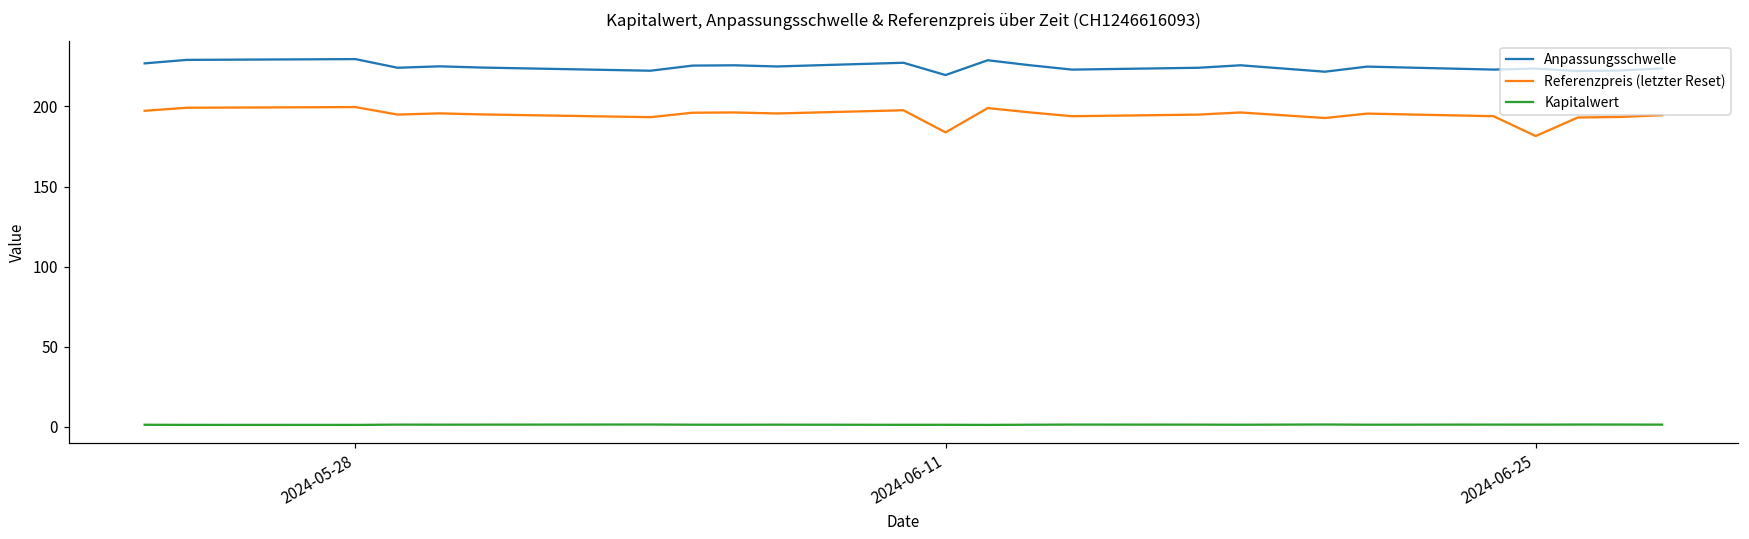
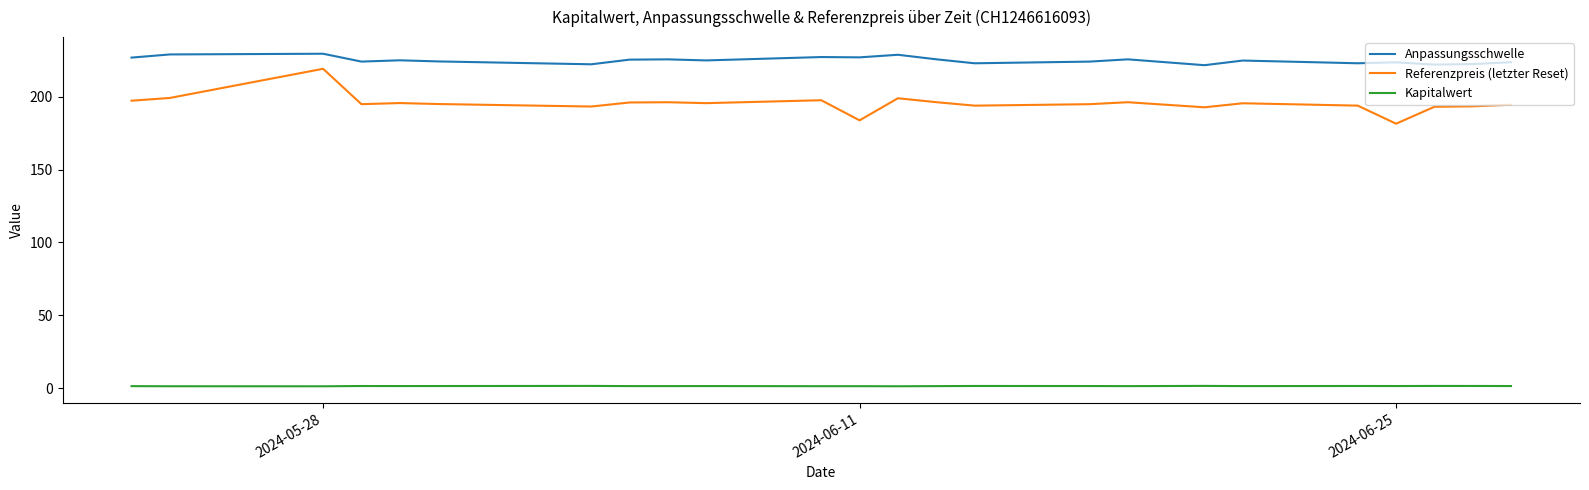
Referenzpreis (letzter Reset), 2024-05-28: 200 -> 219
Anpassungsschwelle, 2024-06-11: 220 -> 227
